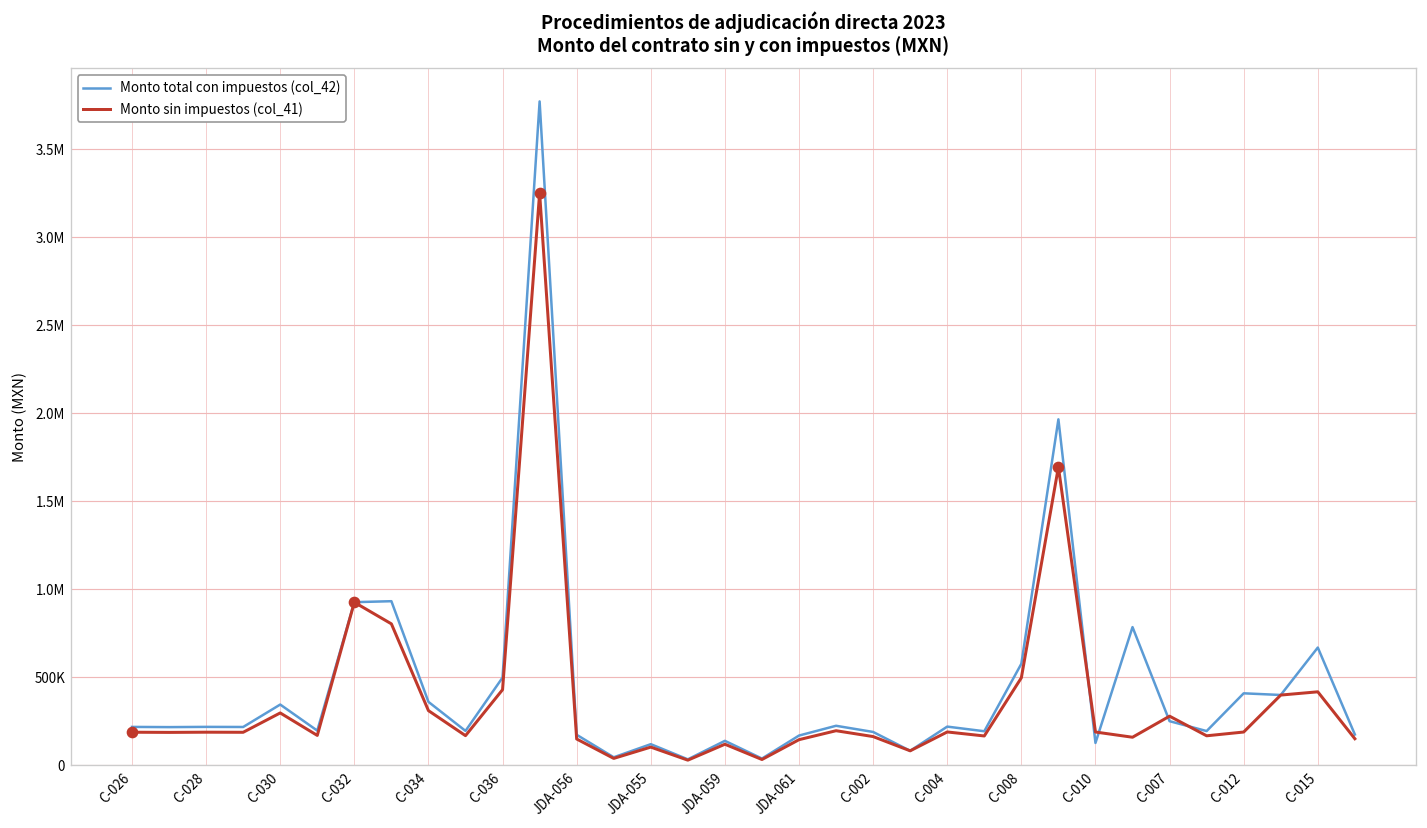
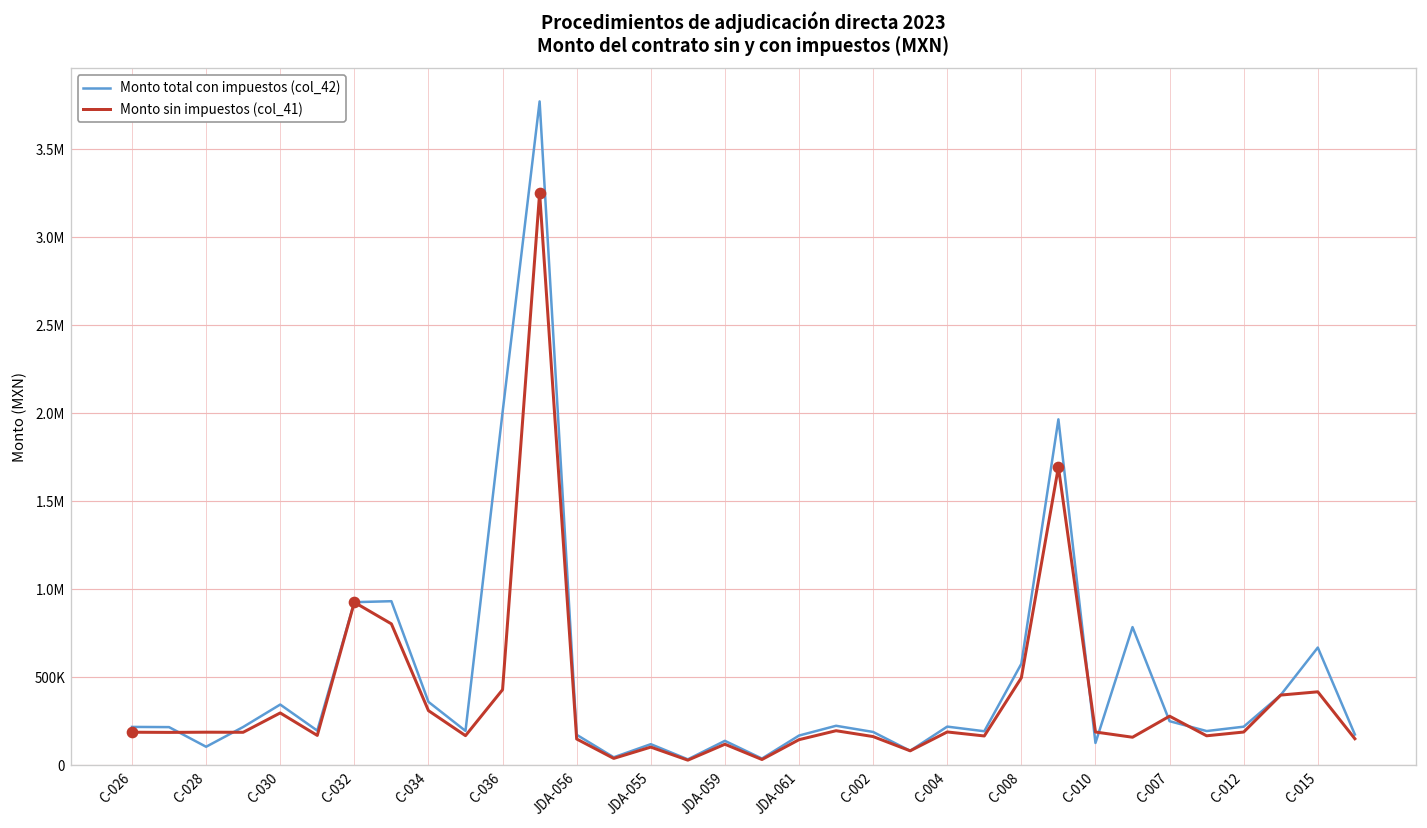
Monto total con impuestos (col_42), C-028: 220000 -> 110000
Monto total con impuestos (col_42), C-036: 500000 -> 2000000
Monto total con impuestos (col_42), C-012: 410000 -> 220000
